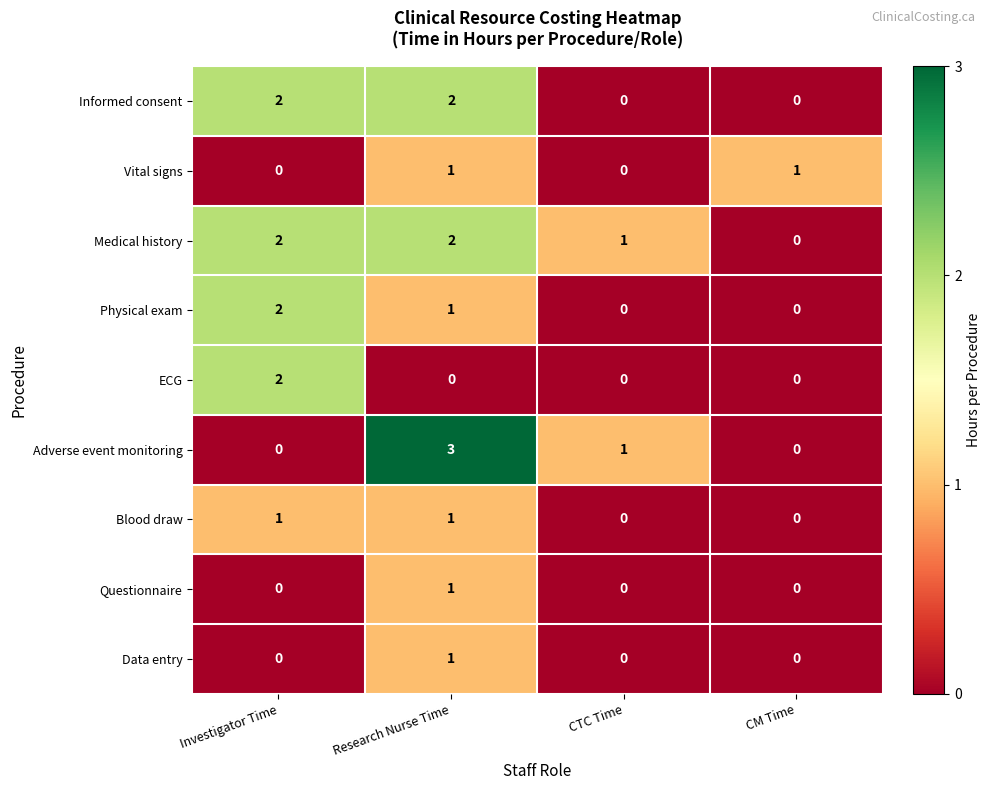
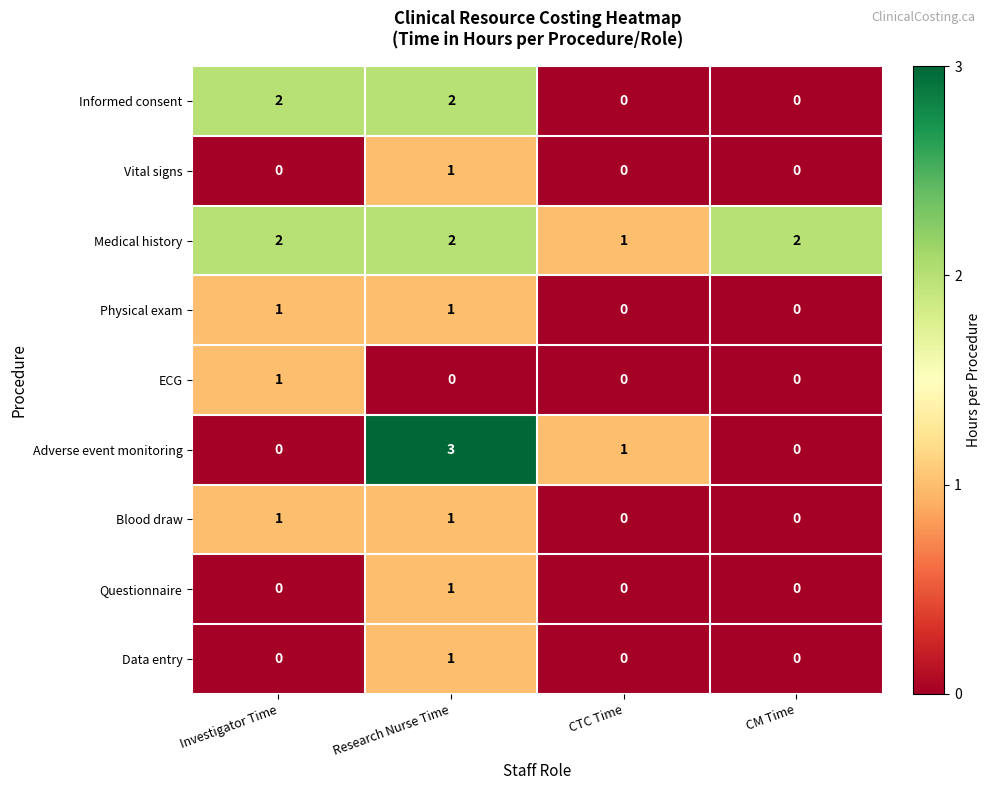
Vital signs, CM Time: 1 -> 0
Medical history, CM Time: 0 -> 2
Physical exam, Investigator Time: 2 -> 1
ECG, Investigator Time: 2 -> 1
